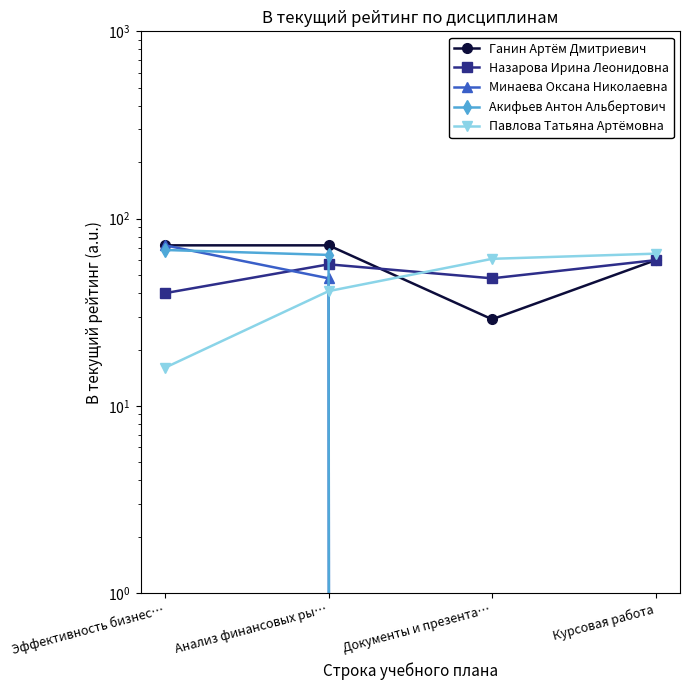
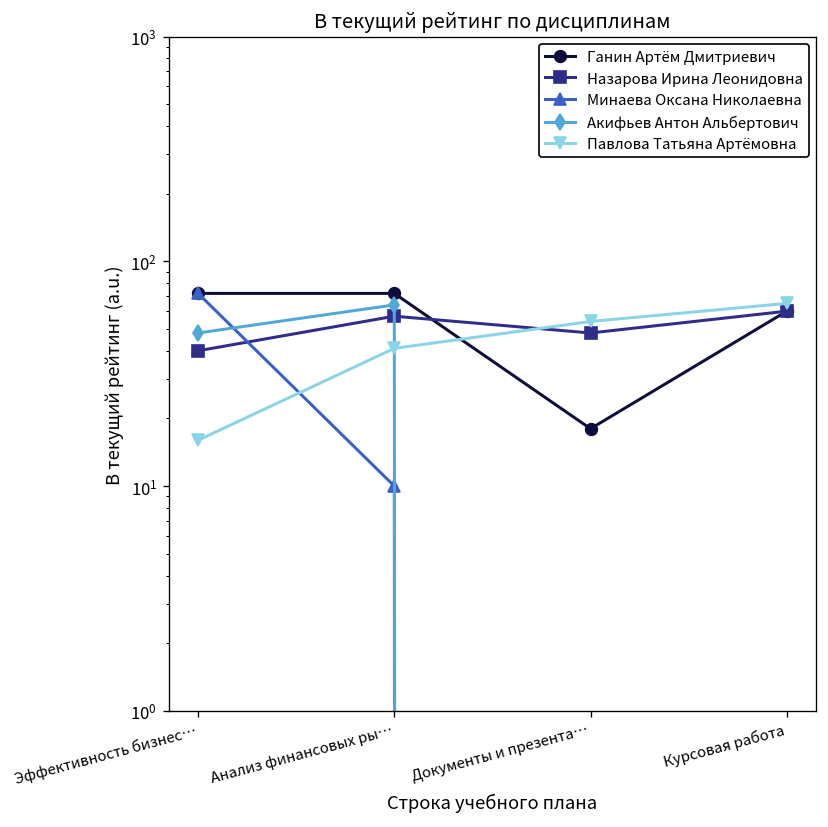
Акифьев Антон Альбертович, Эффективность бизнес…: 68 -> 48
Минаева Оксана Николаевна, Анализ финансовых ры…: 48 -> 10
Ганин Артём Дмитриевич, Документы и презента…: 29 -> 18
Павлова Татьяна Артёмовна, Документы и презента…: 61 -> 54
